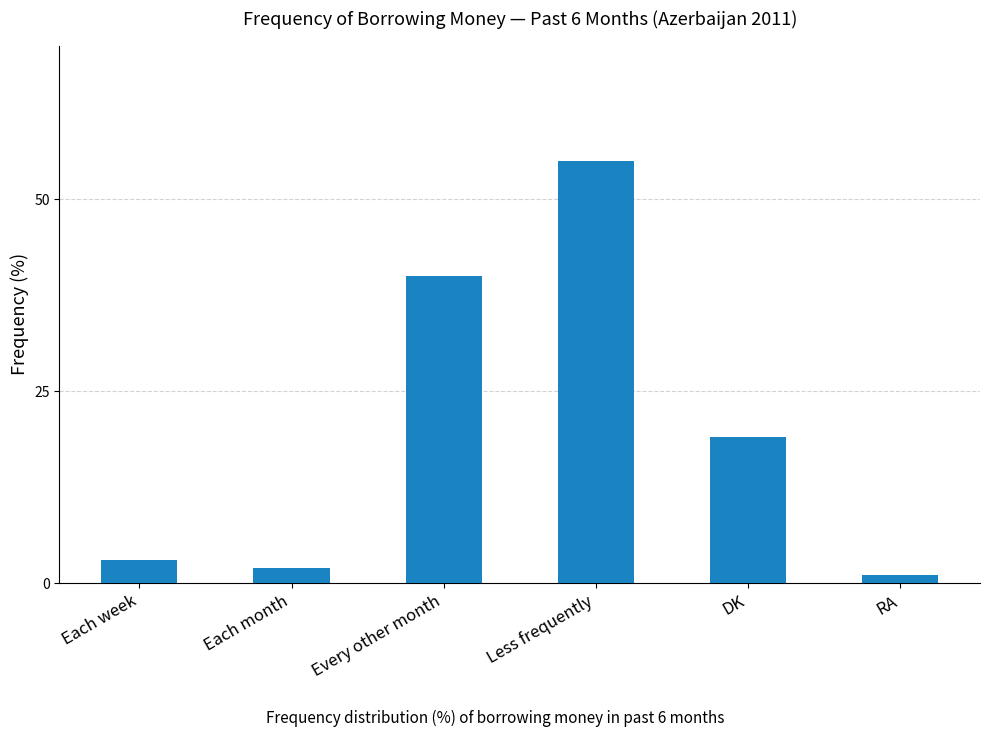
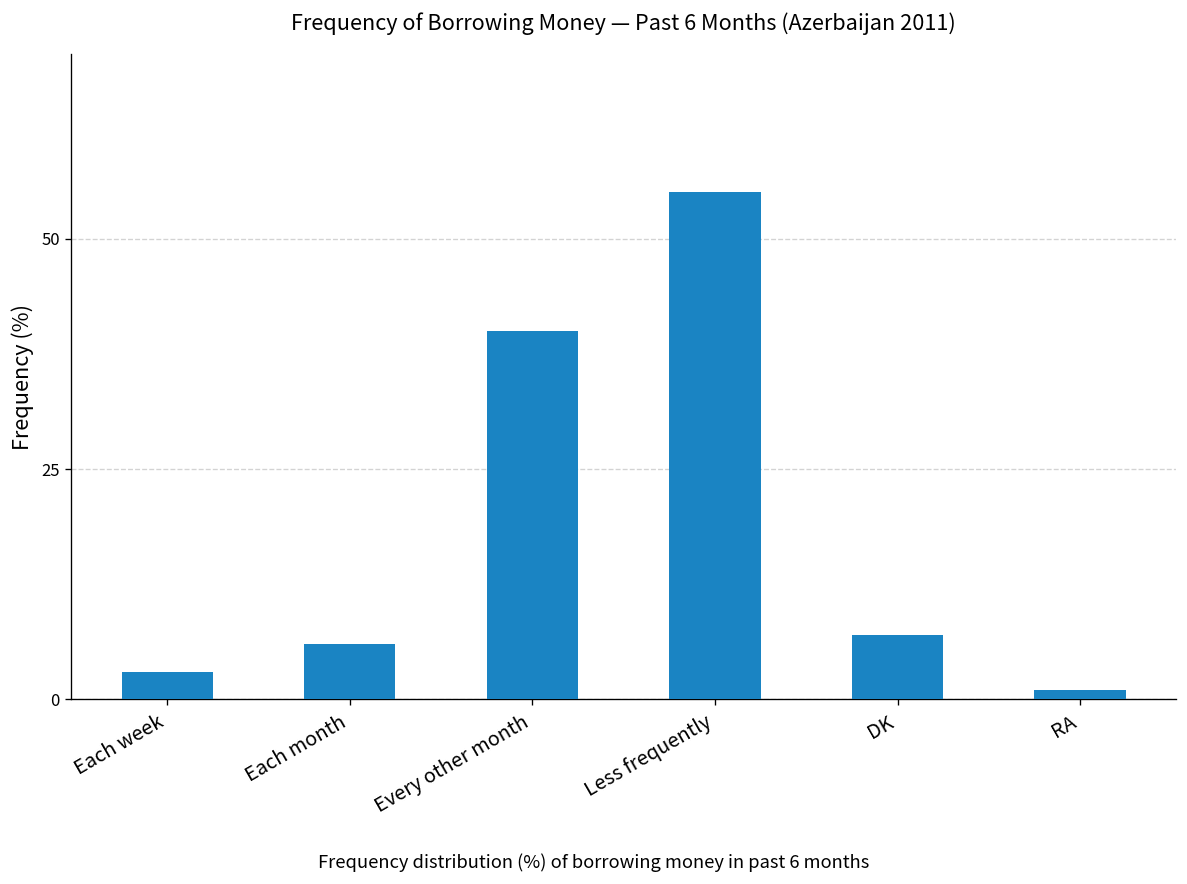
Each month: 2 -> 6
DK: 19 -> 7
